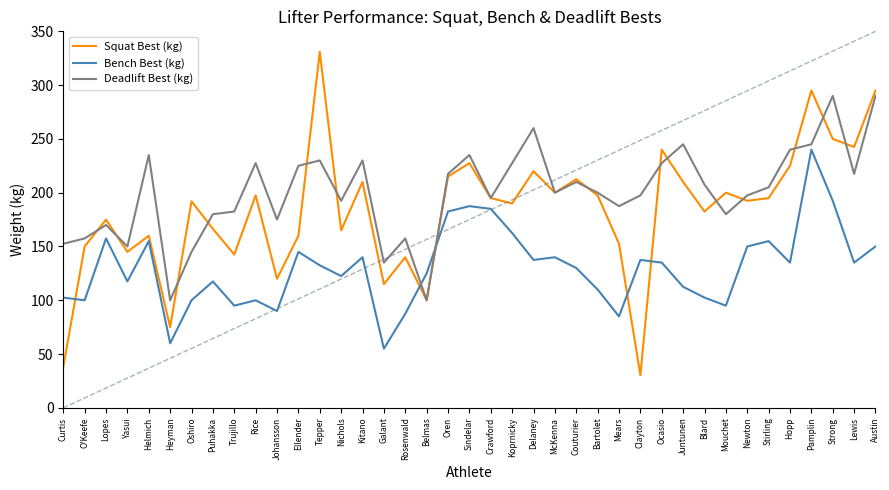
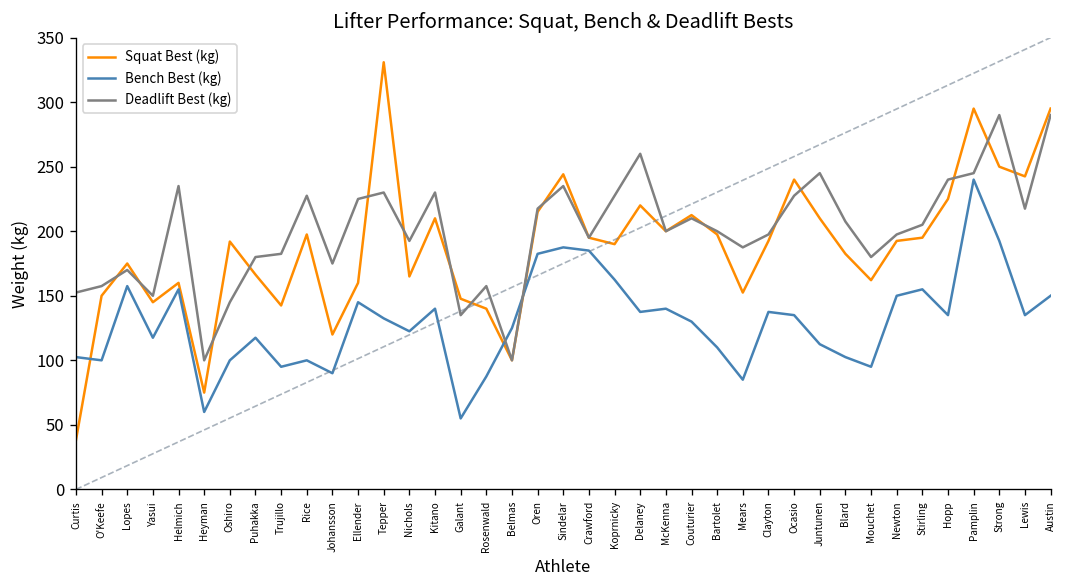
Squat Best (kg), Galant: 115 -> 148
Squat Best (kg), Sindelar: 228 -> 244
Squat Best (kg), Clayton: 30 -> 193
Squat Best (kg), Mouchet: 200 -> 162
